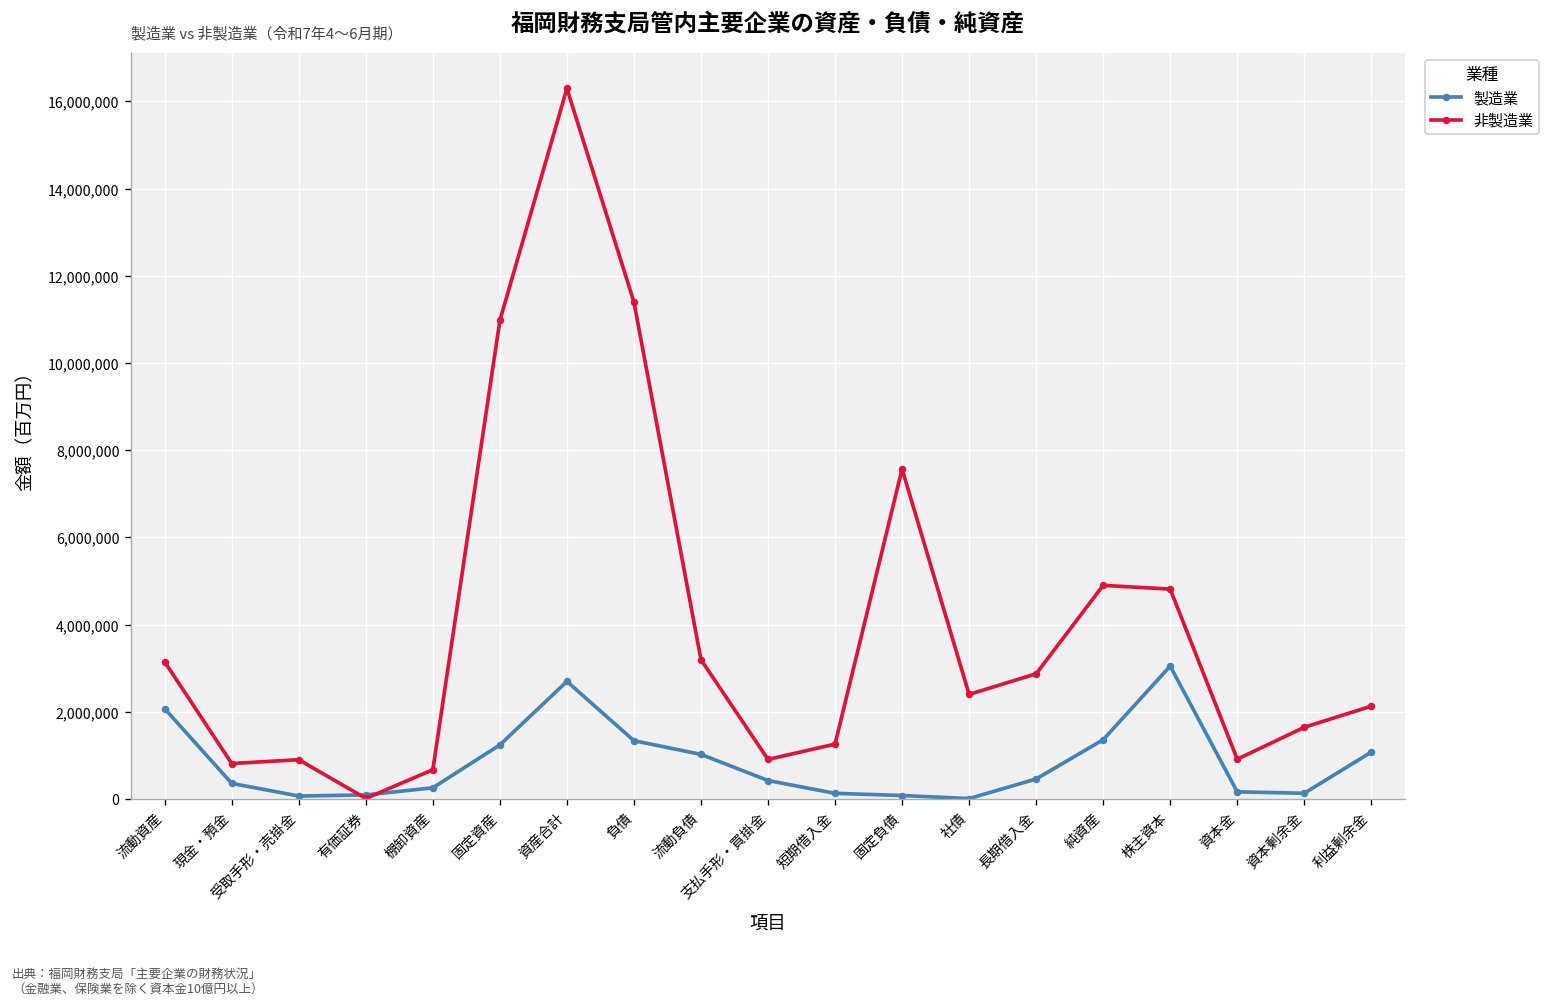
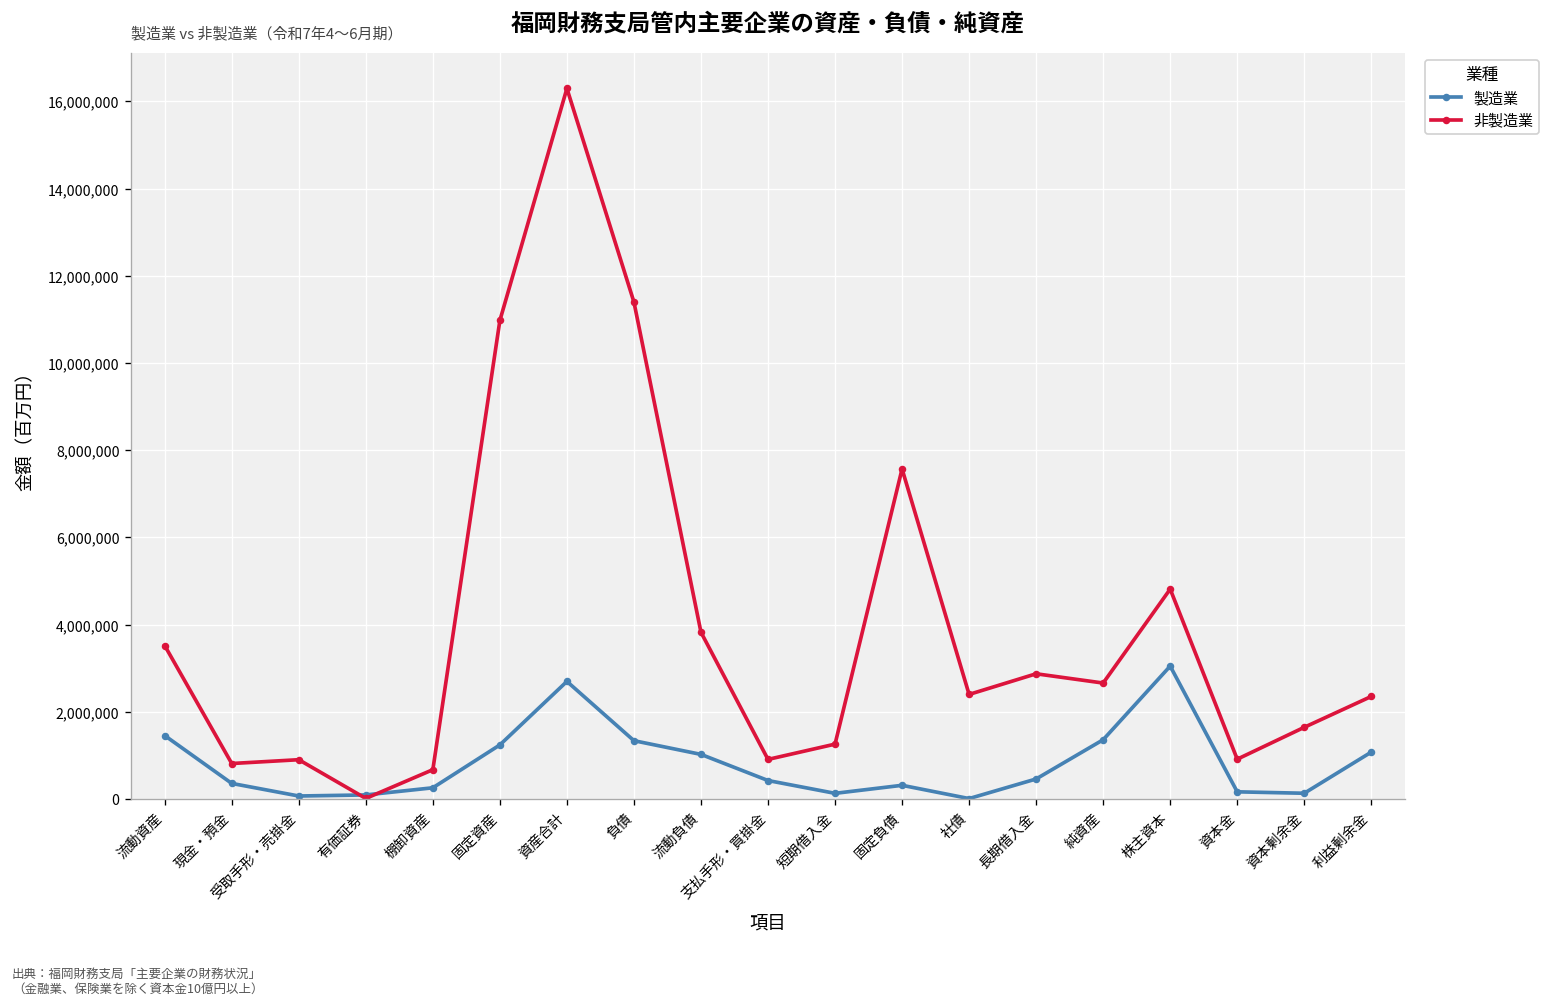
製造業, 流動資産: 2,100,000 -> 1,500,000
非製造業, 流動資産: 3,100,000 -> 3,500,000
非製造業, 流動負債: 3,200,000 -> 3,800,000
製造業, 固定負債: 100,000 -> 300,000
非製造業, 純資産: 4,900,000 -> 2,700,000
非製造業, 利益剰余金: 2,100,000 -> 2,400,000
